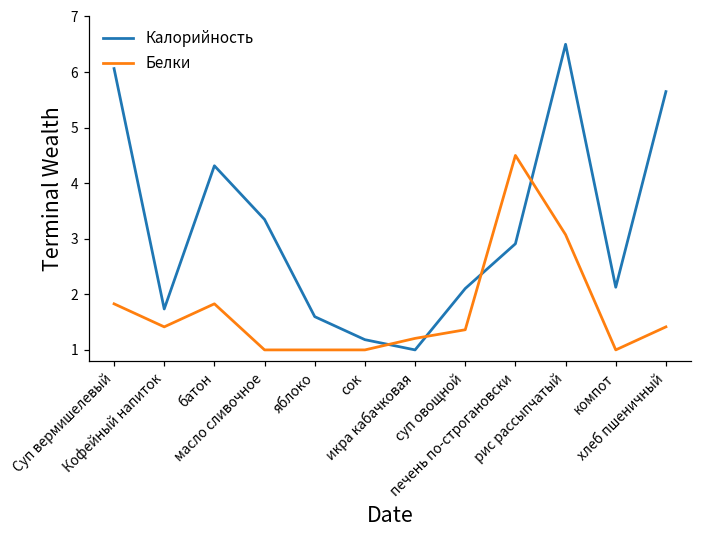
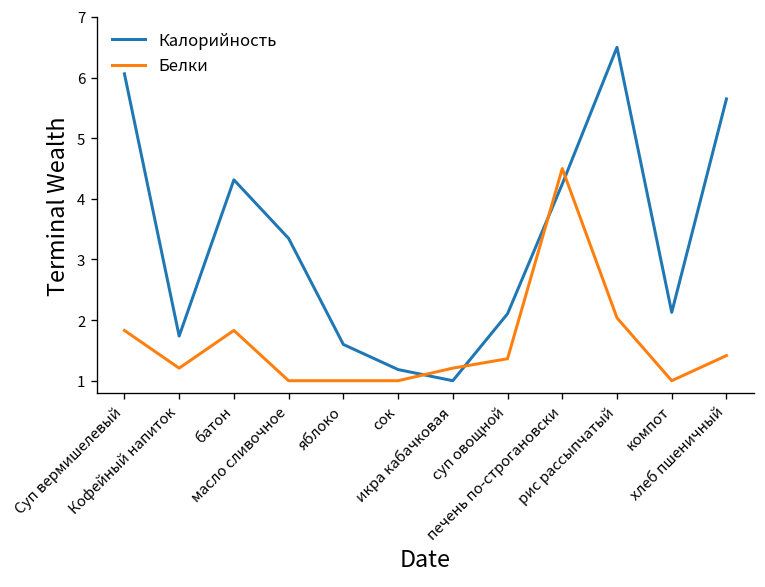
Белки, Кофейный напиток: 1.4 -> 1.2
Калорийность, печень по-строгановски: 2.9 -> 4.2
Белки, рис рассыпчатый: 3.1 -> 2.0
